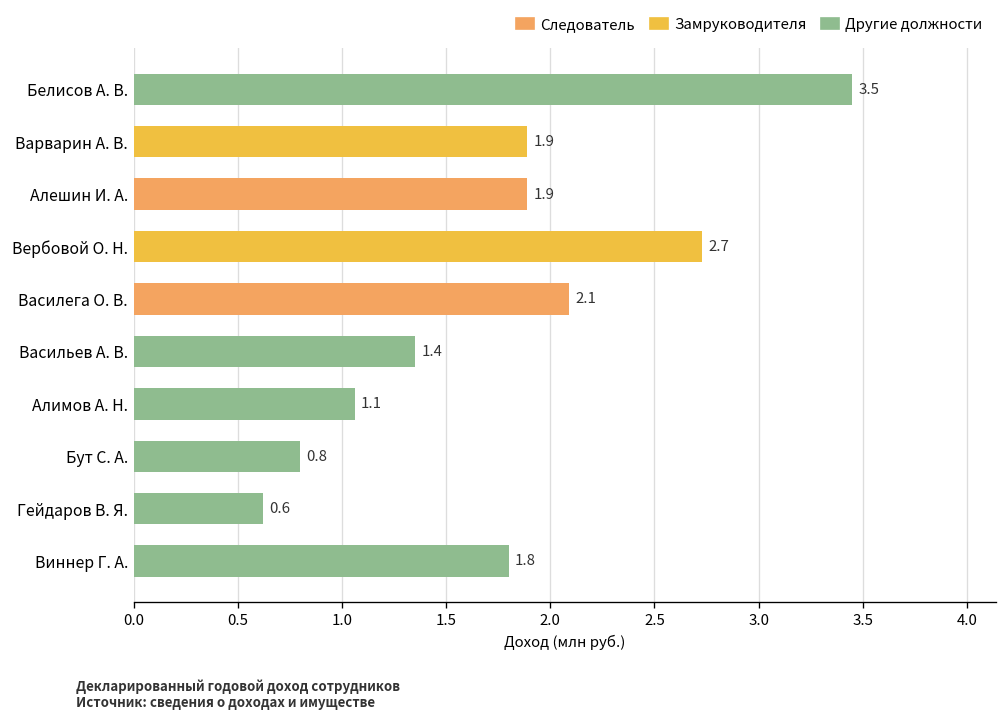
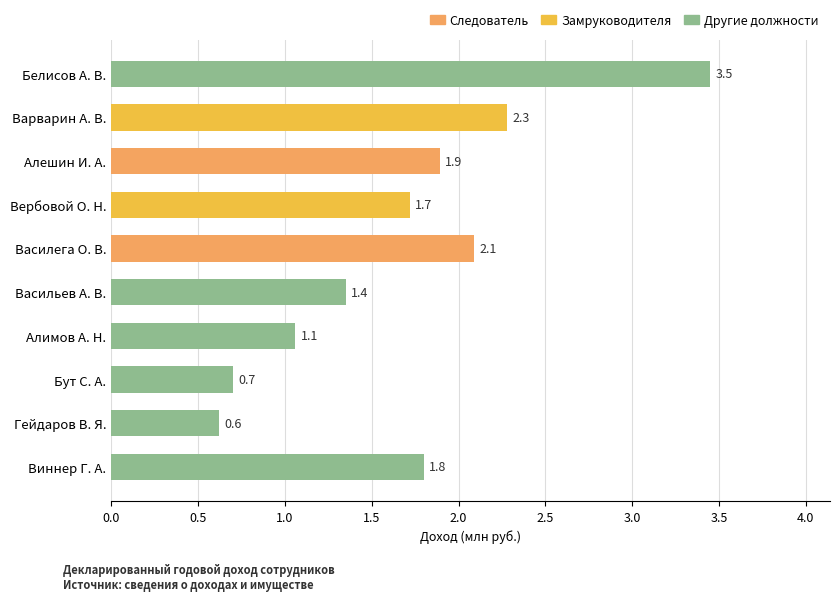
Варварин А. В.: 1.9 -> 2.3
Вербовой О. Н.: 2.7 -> 1.7
Бут С. А.: 0.8 -> 0.7
